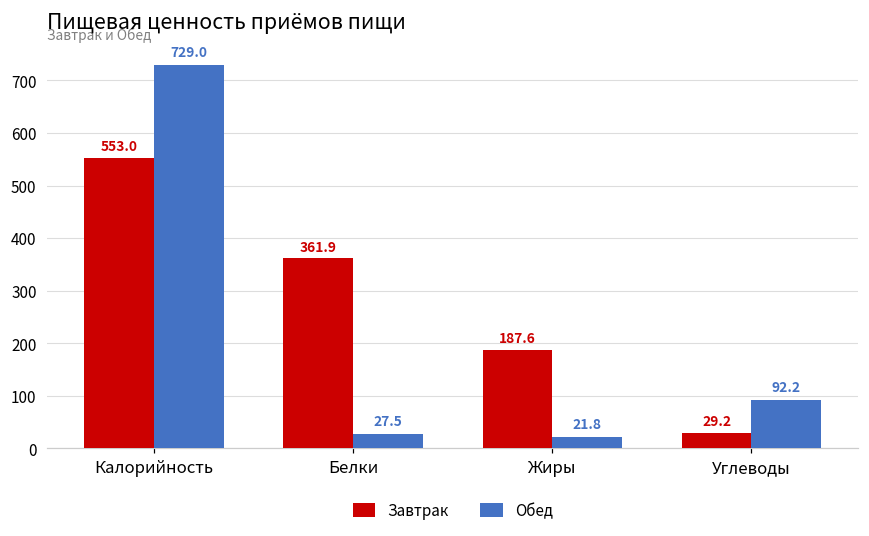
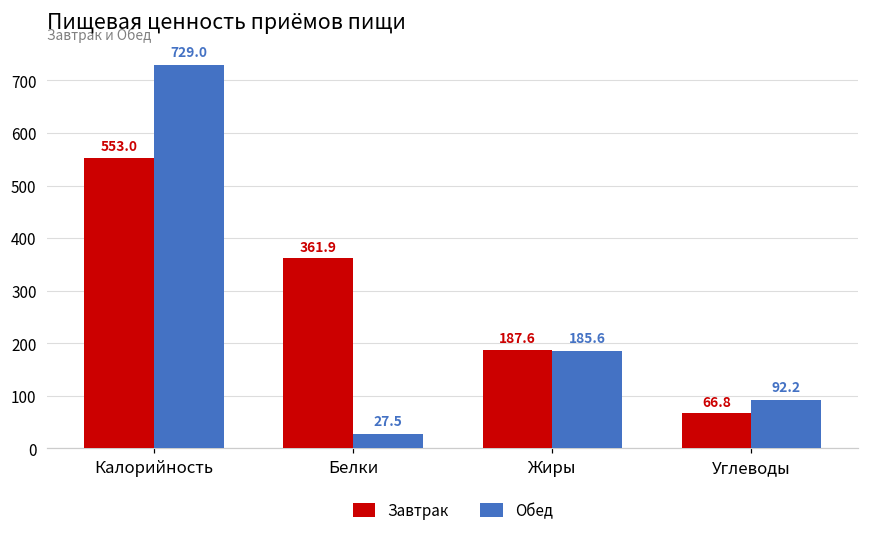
Обед, Жиры: 21.8 -> 185.6
Завтрак, Углеводы: 29.2 -> 66.8
